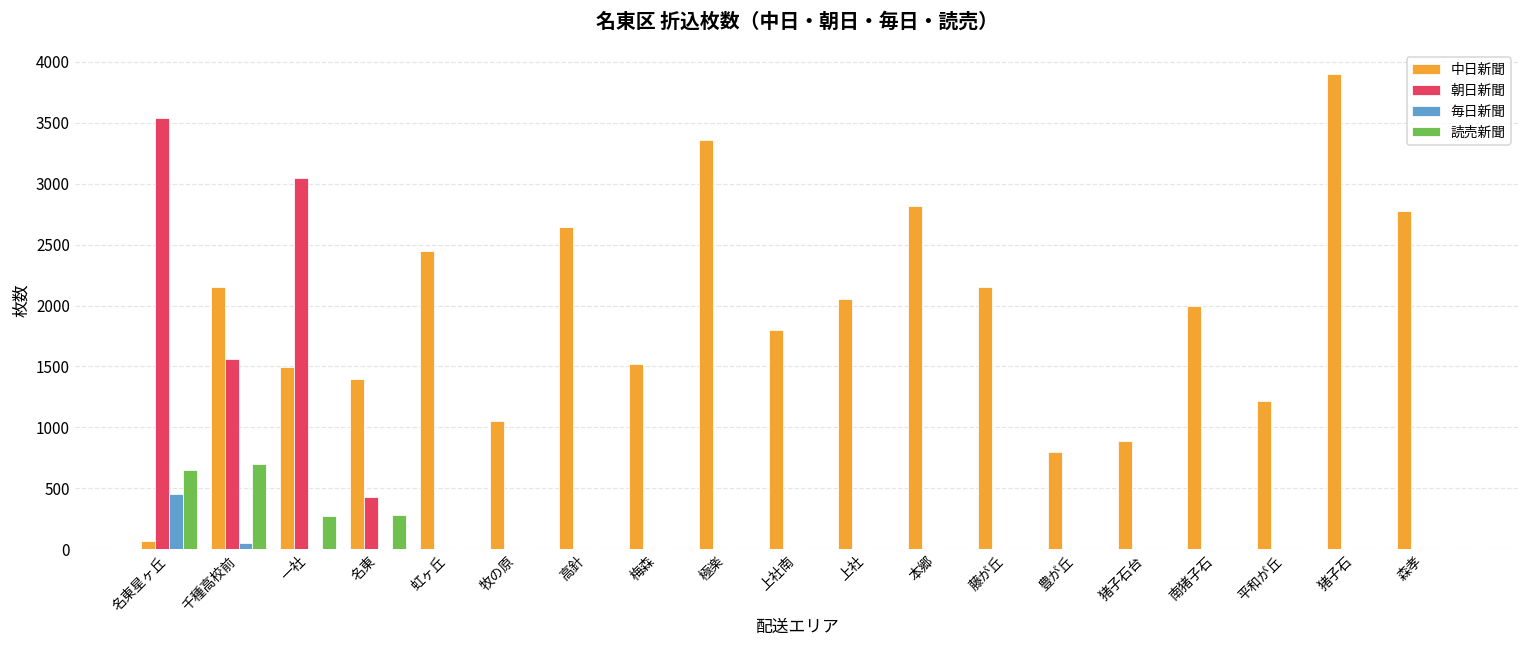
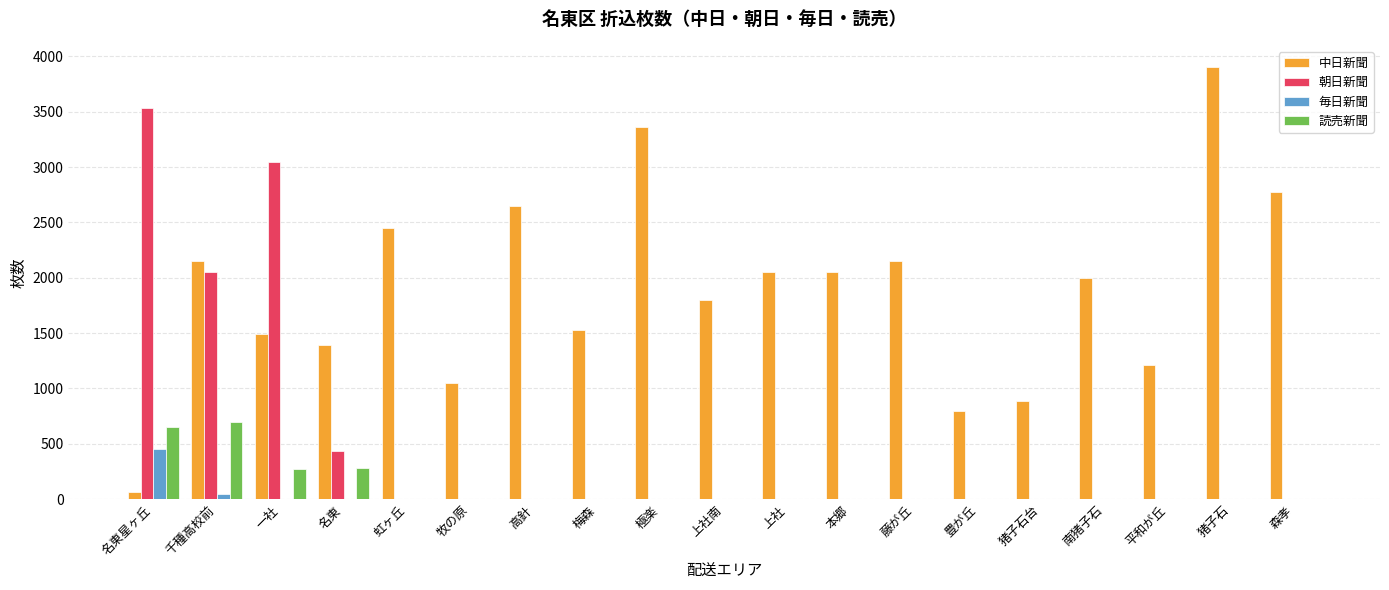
朝日新聞, 千種高校前: 1560 -> 2050
中日新聞, 本郷: 2820 -> 2050
